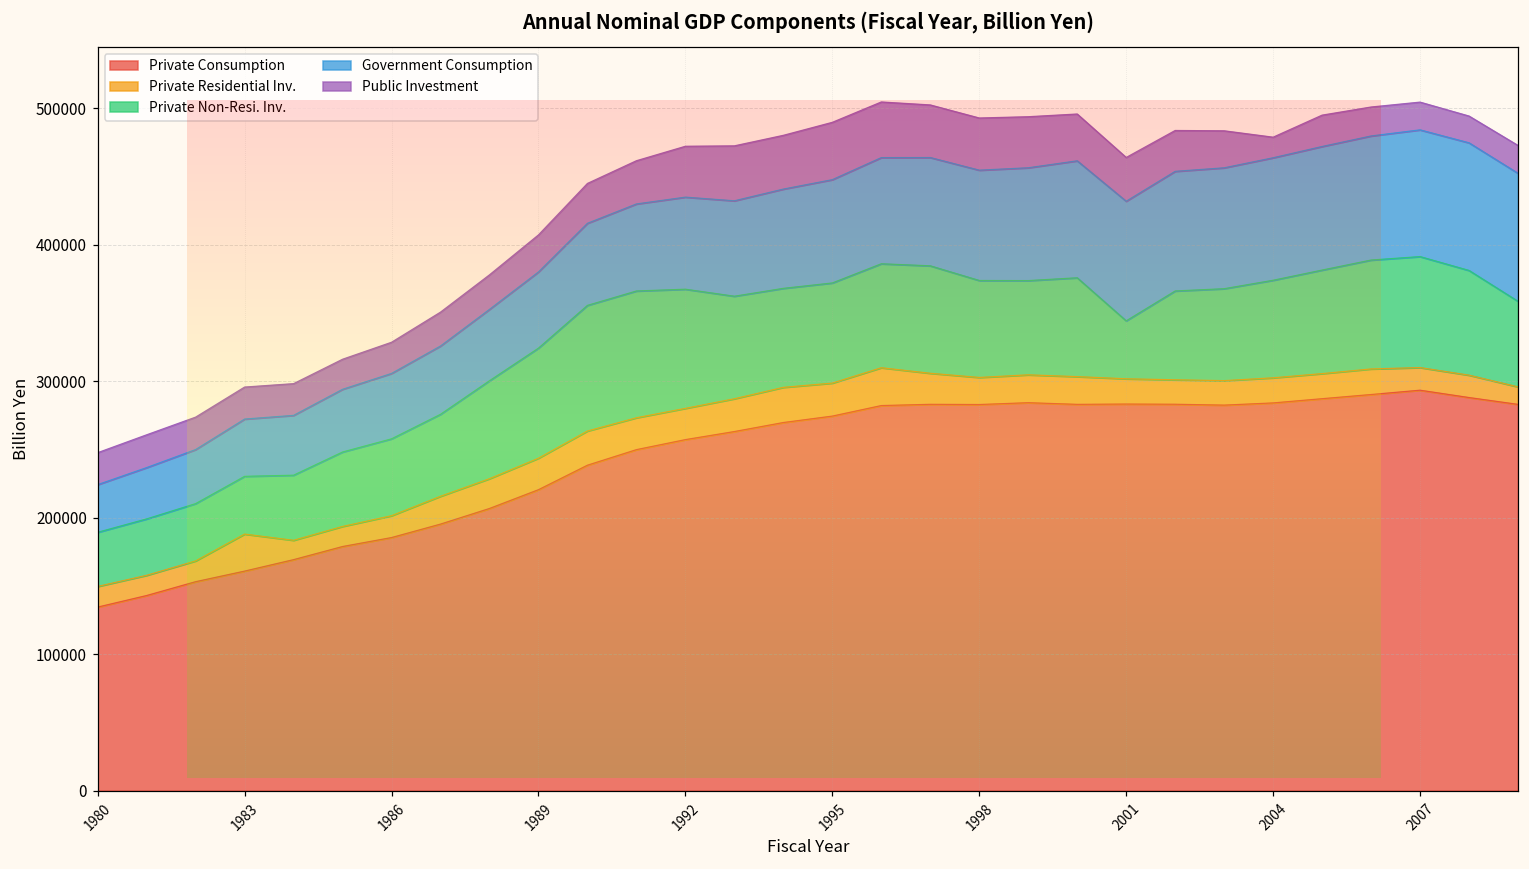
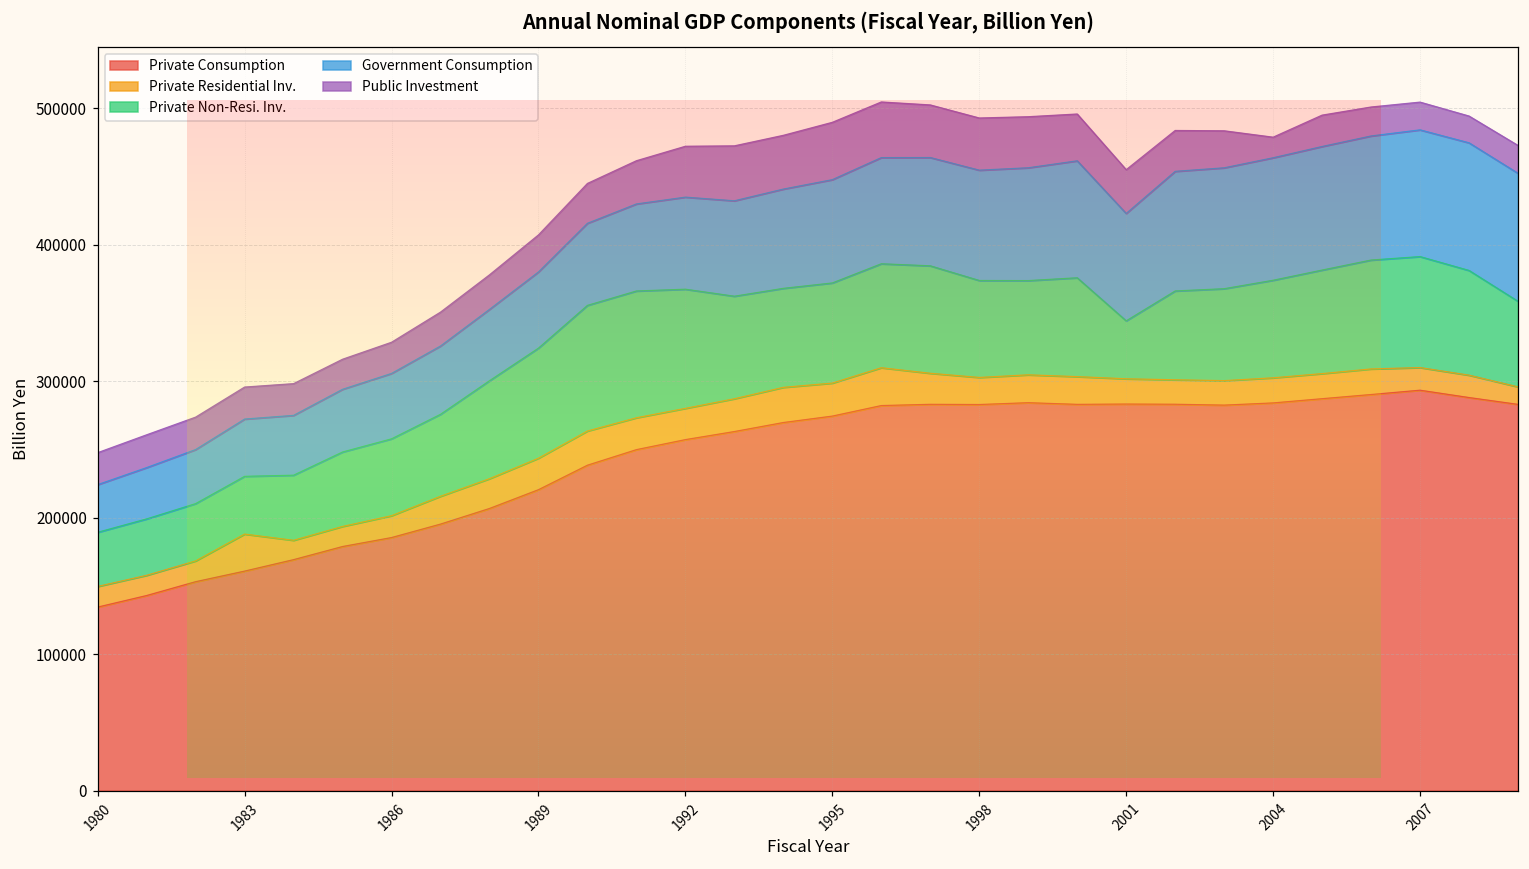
Government Consumption, 2001: 88000 -> 79000
